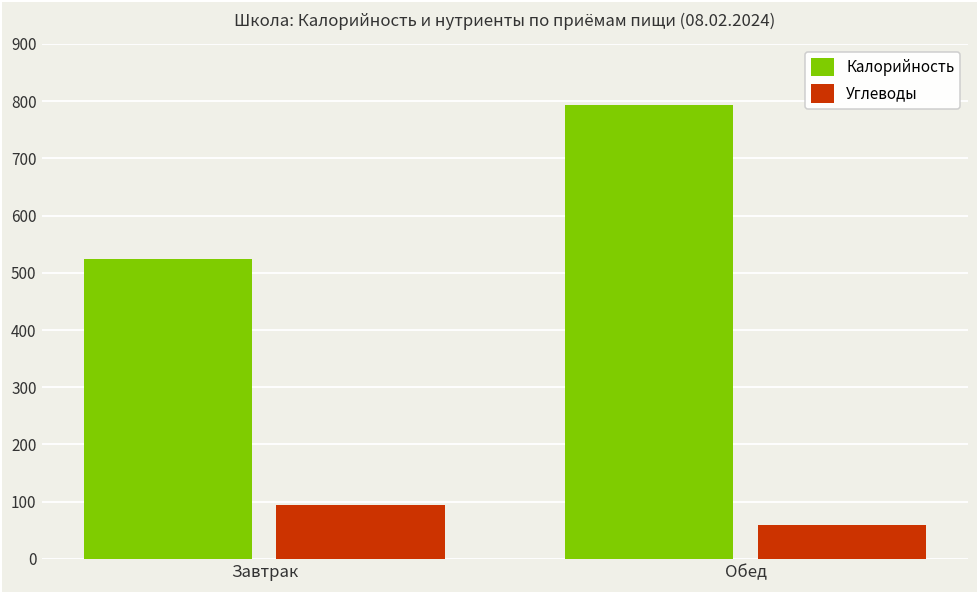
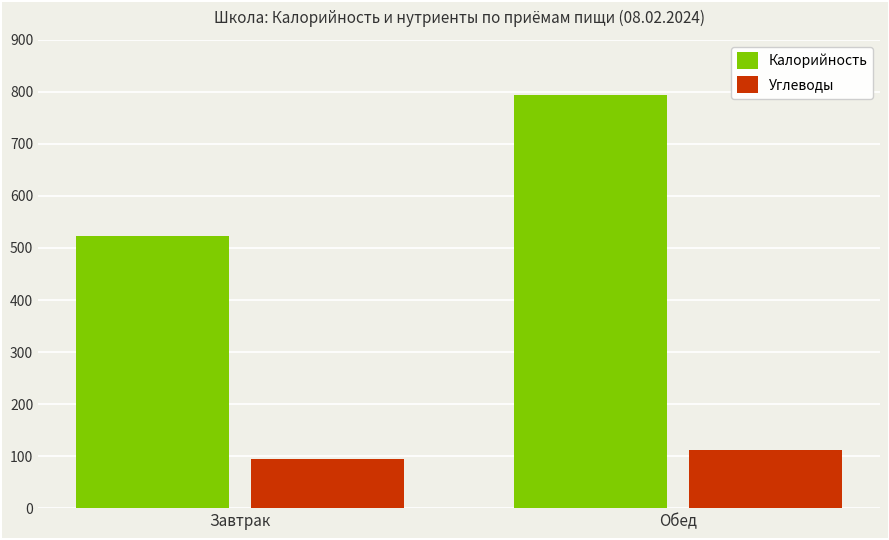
Углеводы, Обед: 60 -> 110
